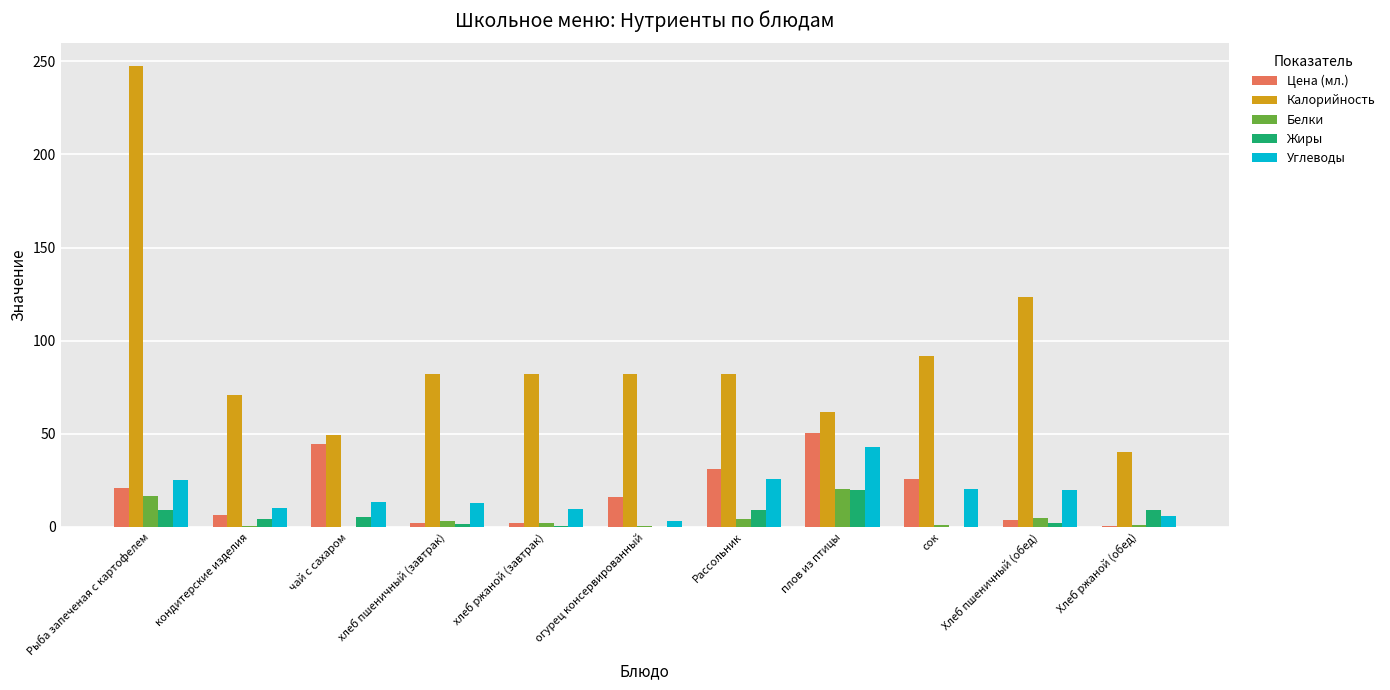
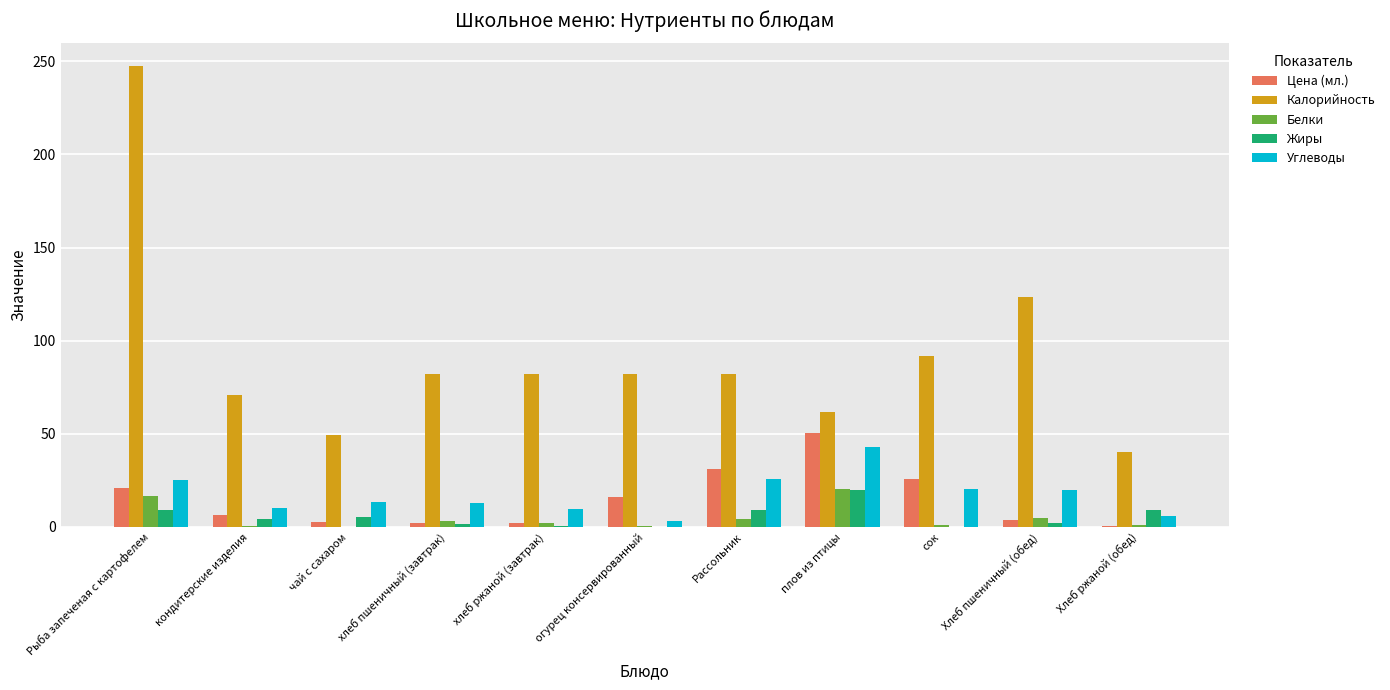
Цена (мл.), чай с сахаром: 45 -> 2
